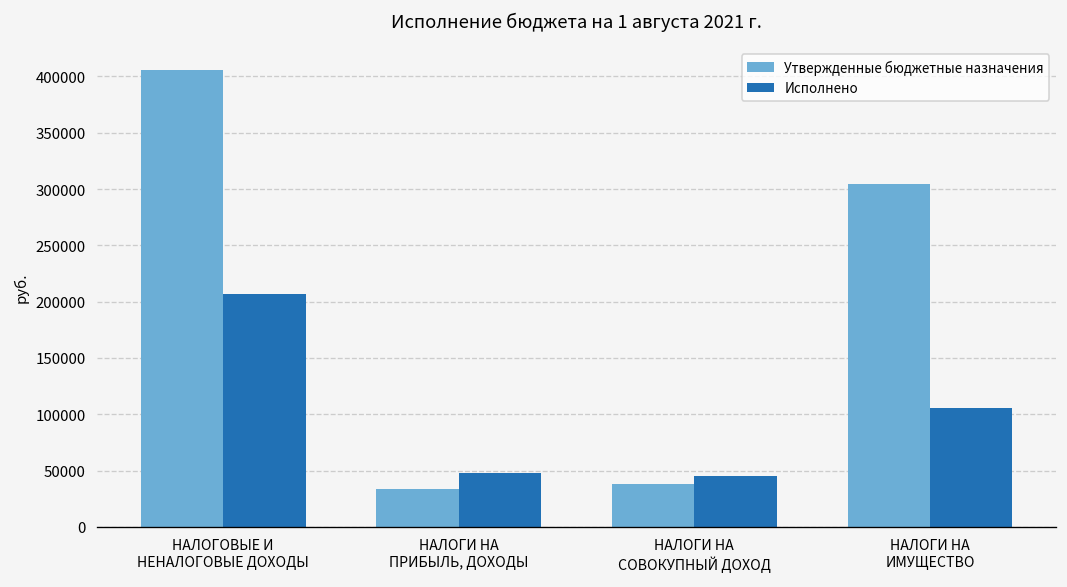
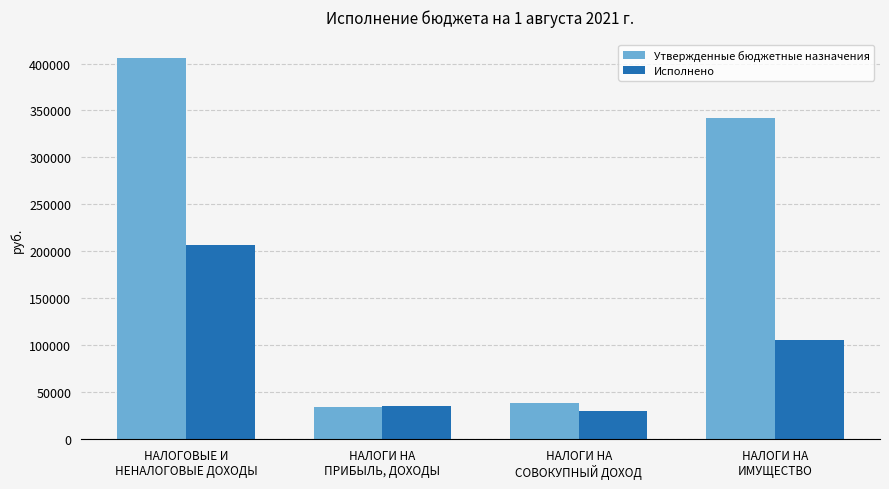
Исполнено, НАЛОГИ НА ПРИБЫЛЬ, ДОХОДЫ: 50000 -> 40000
Исполнено, НАЛОГИ НА СОВОКУПНЫЙ ДОХОД: 50000 -> 30000
Утвержденные бюджетные назначения, НАЛОГИ НА ИМУЩЕСТВО: 300000 -> 340000
